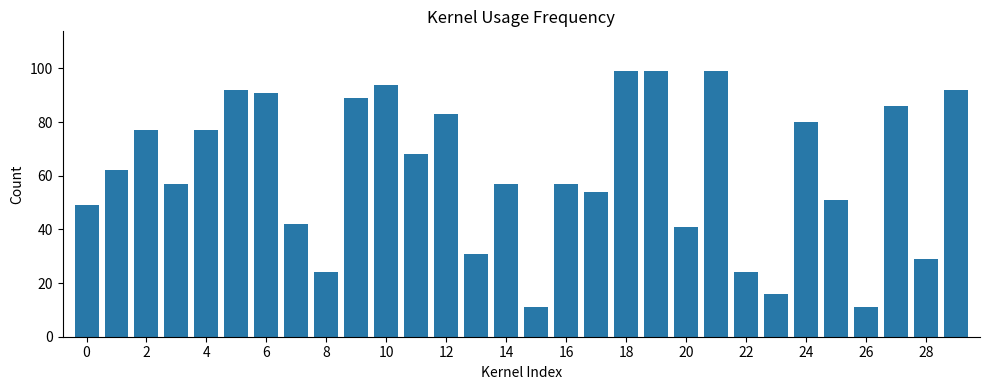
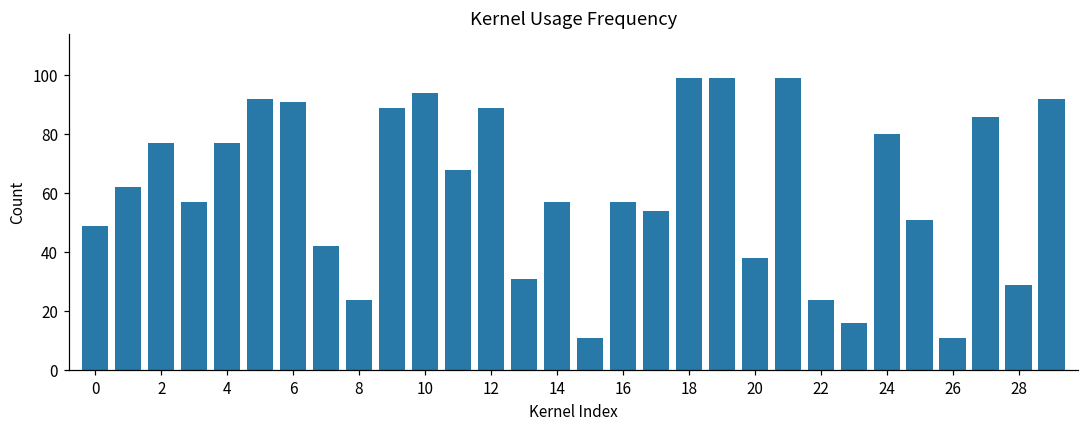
12: 83 -> 89
20: 41 -> 38
